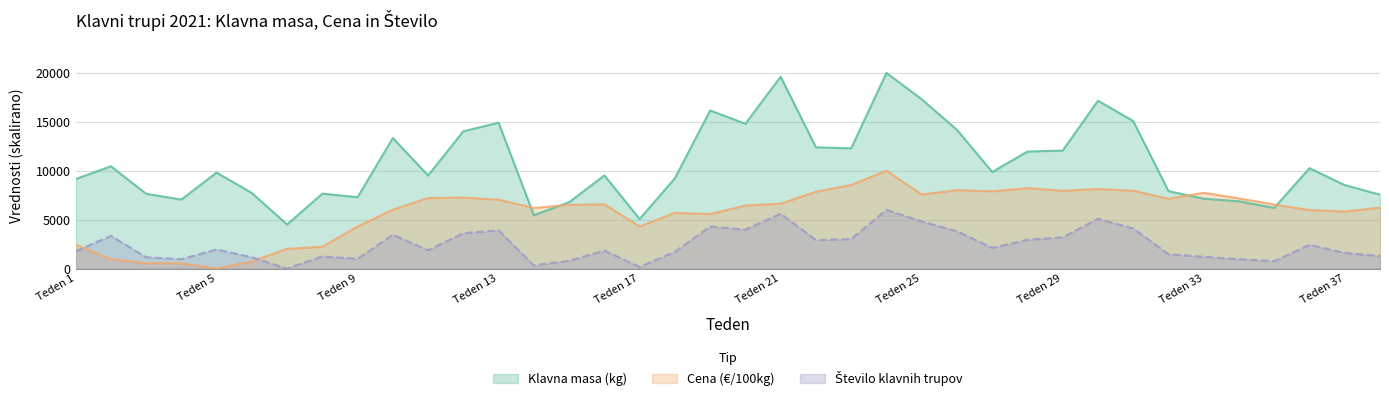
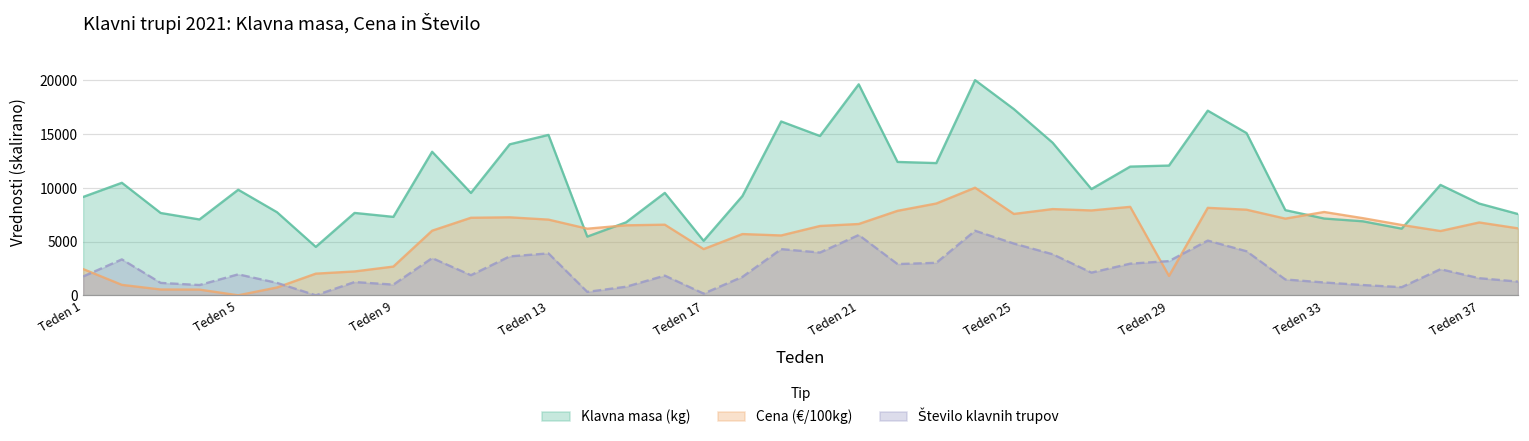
Cena (€/100kg), Teden 9: 4000 -> 3000
Cena (€/100kg), Teden 29: 8000 -> 2000
Cena (€/100kg), Teden 37: 6000 -> 7000
